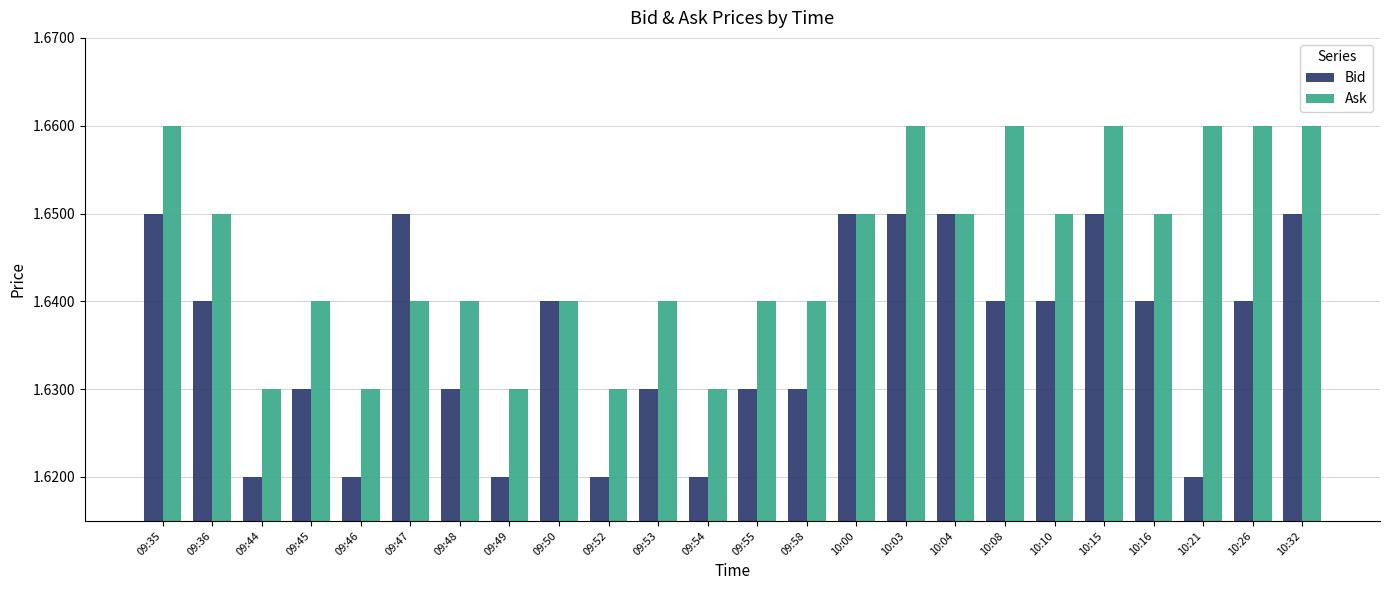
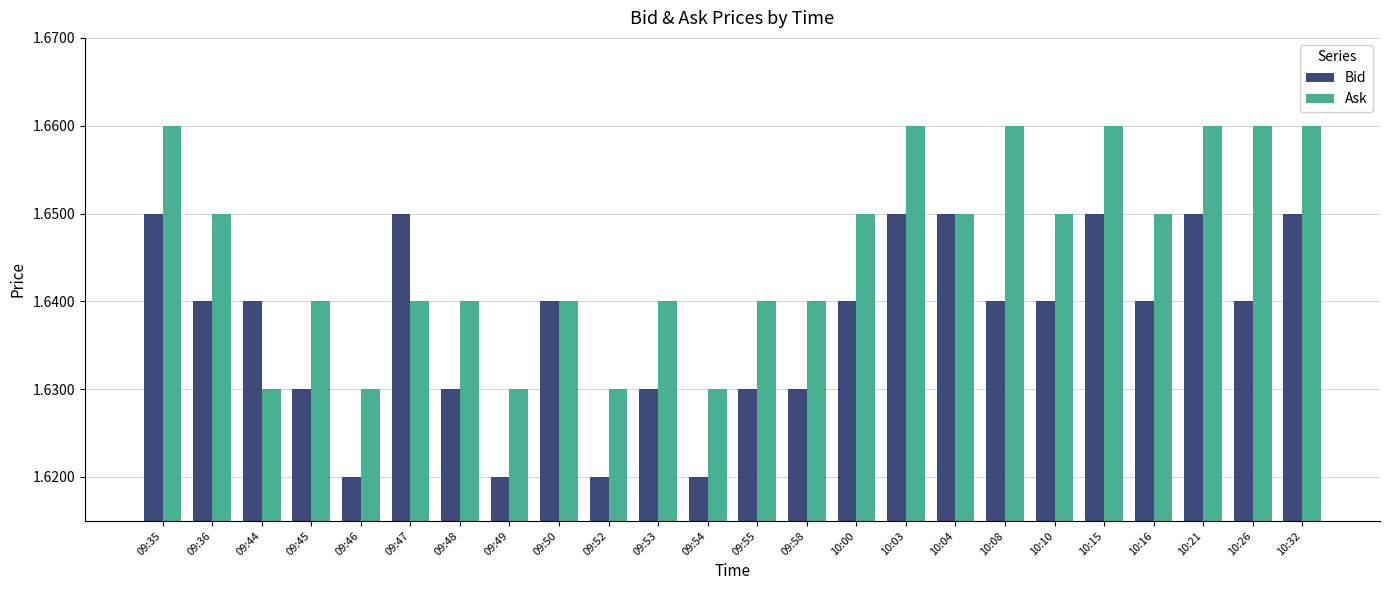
Bid, 09:44: 1.62 -> 1.64
Bid, 10:00: 1.65 -> 1.64
Bid, 10:21: 1.62 -> 1.65
